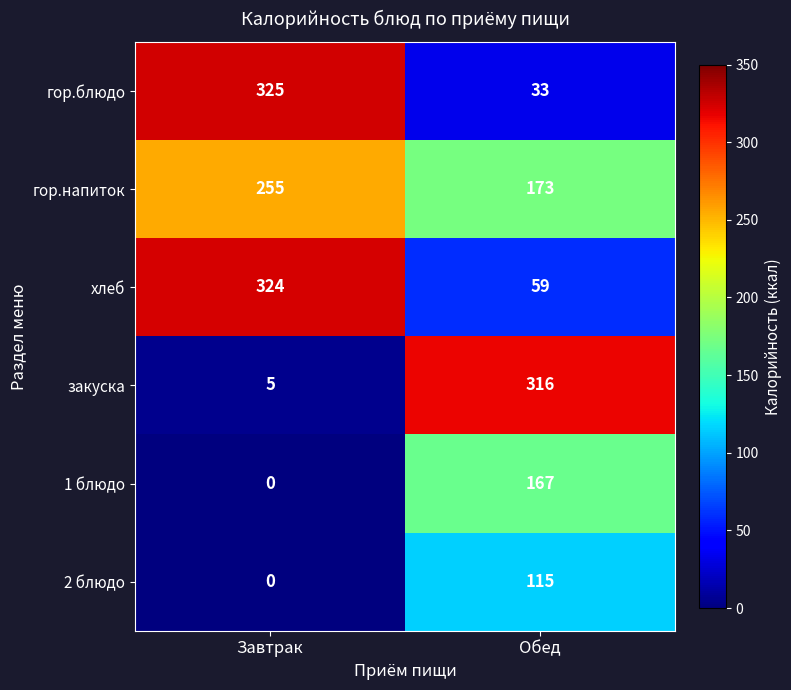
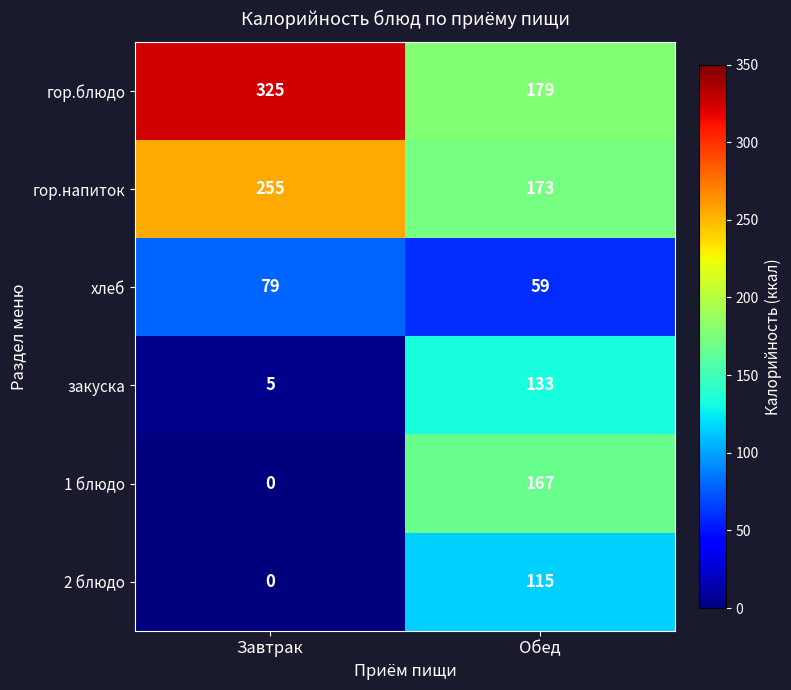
гор.блюдо, Обед: 33 -> 179
хлеб, Завтрак: 324 -> 79
закуска, Обед: 316 -> 133
